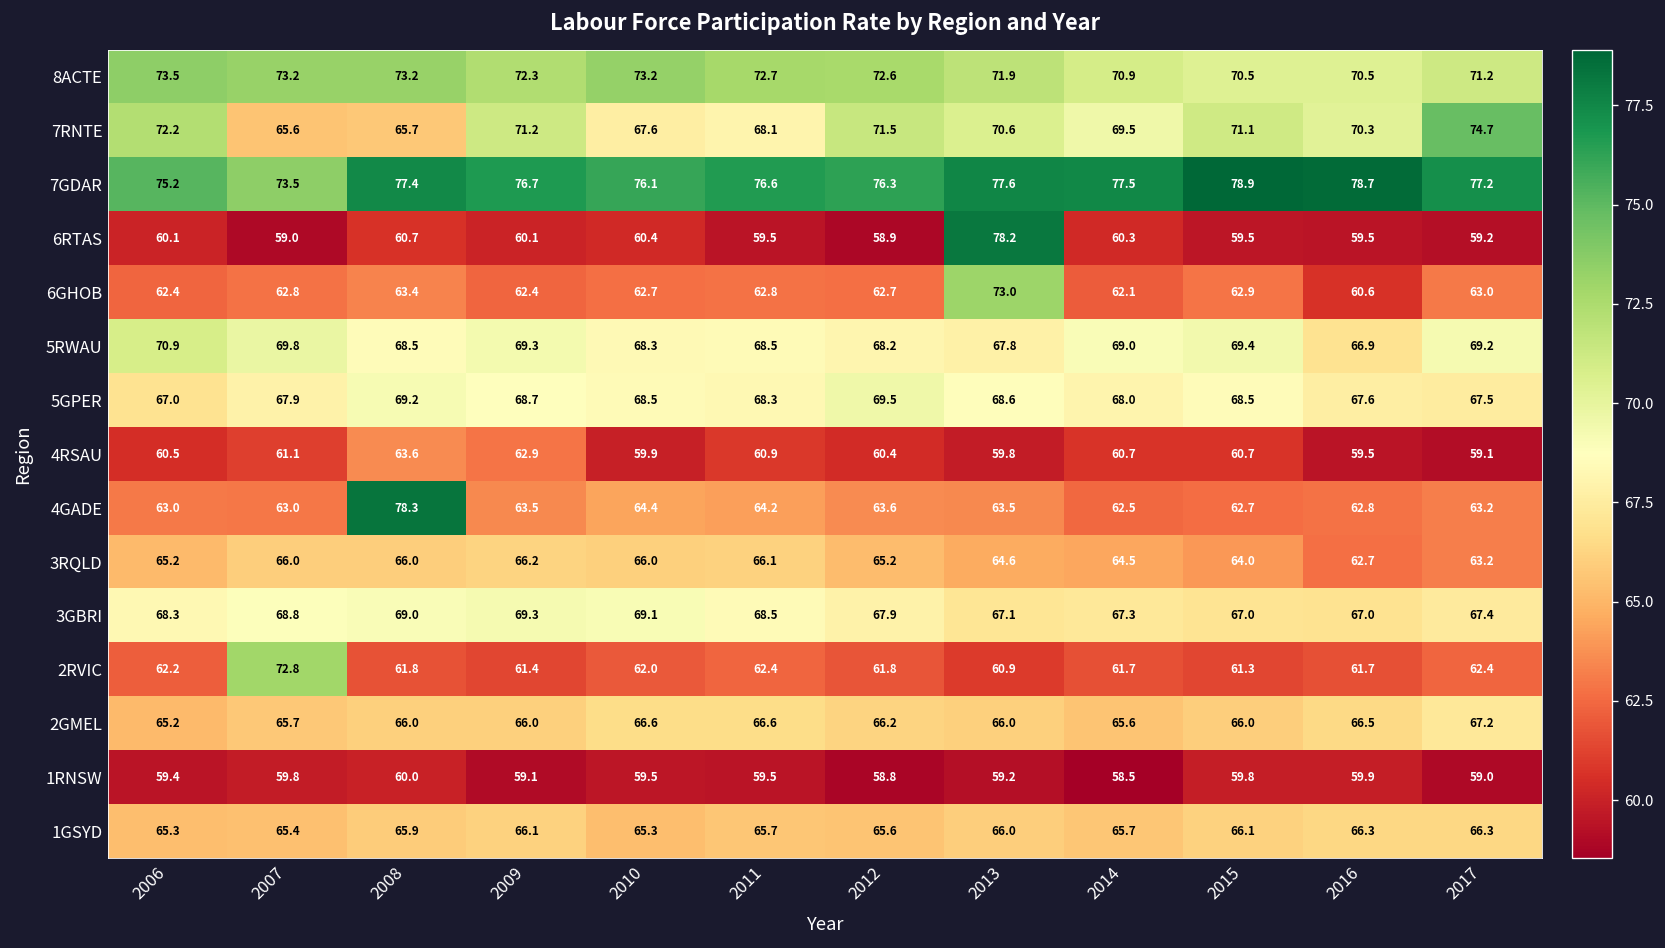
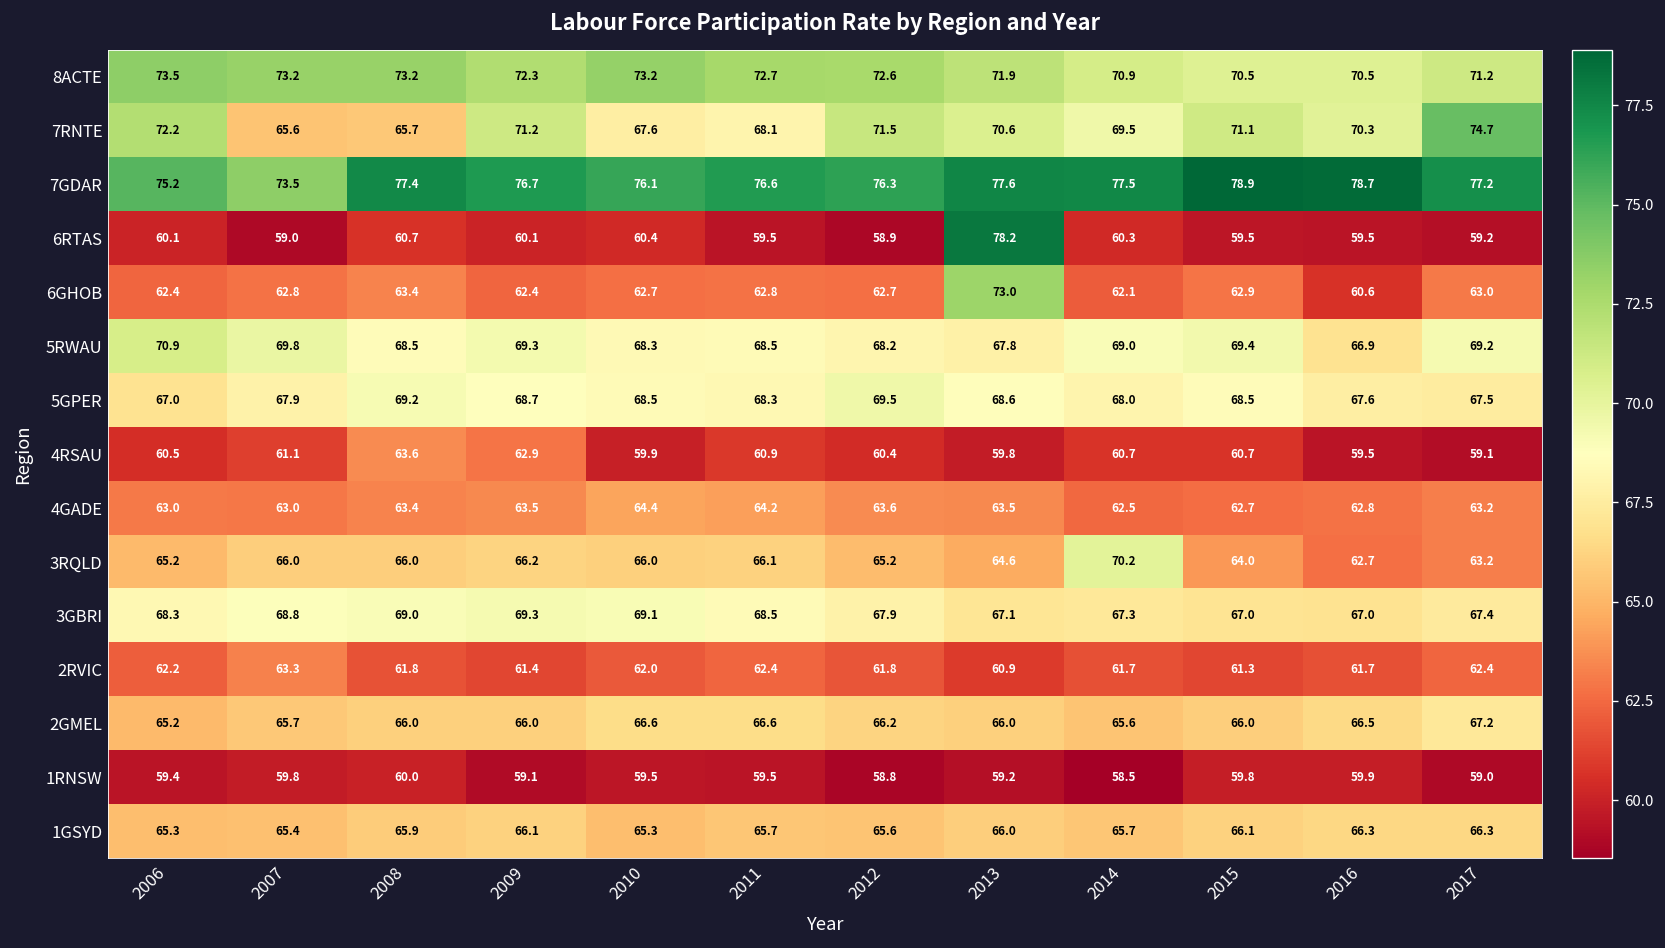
4GADE, 2008: 78.3 -> 63.4
3RQLD, 2014: 64.5 -> 70.2
2RVIC, 2007: 72.8 -> 63.3
